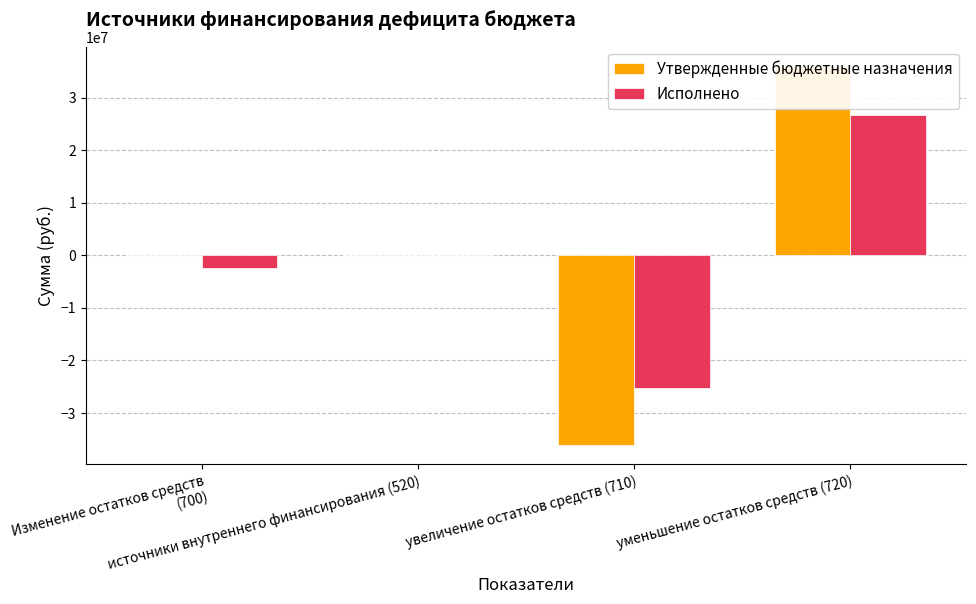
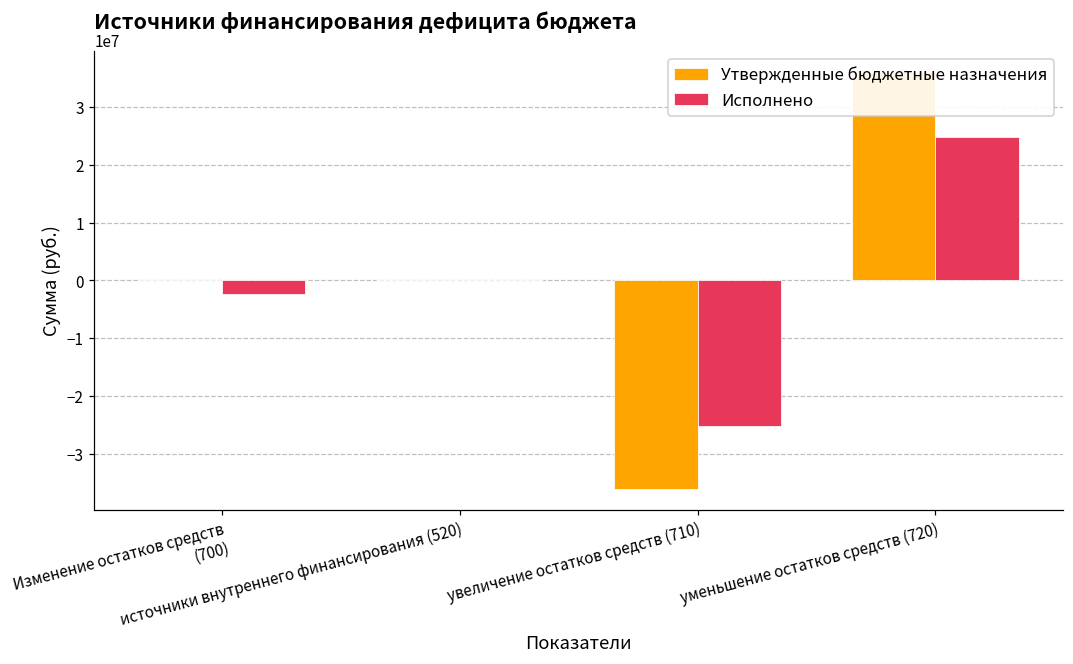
Исполнено, уменьшение остатков средств (720): 27000000 -> 25000000
